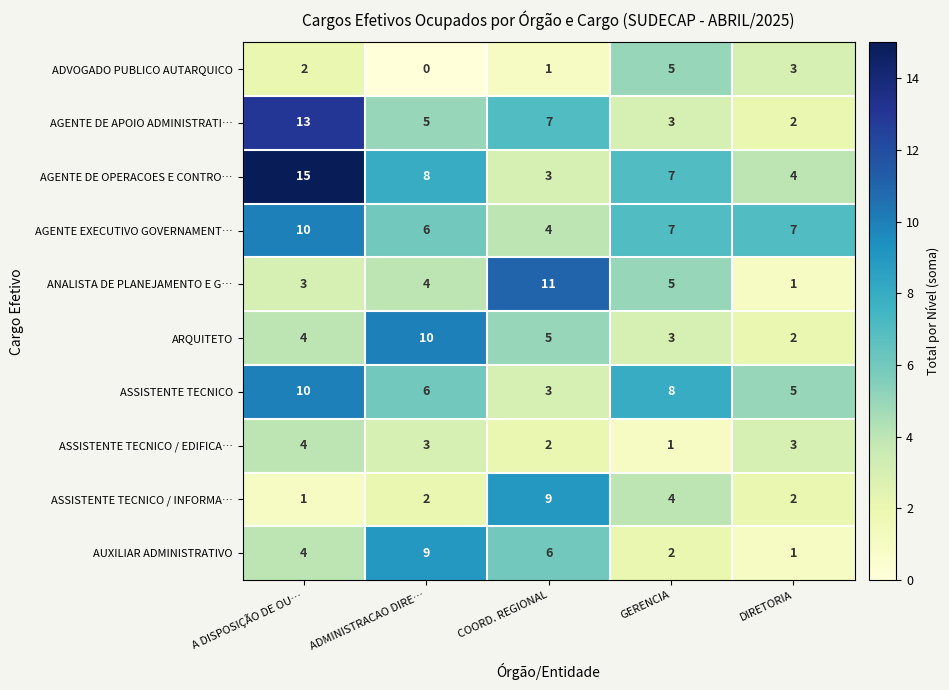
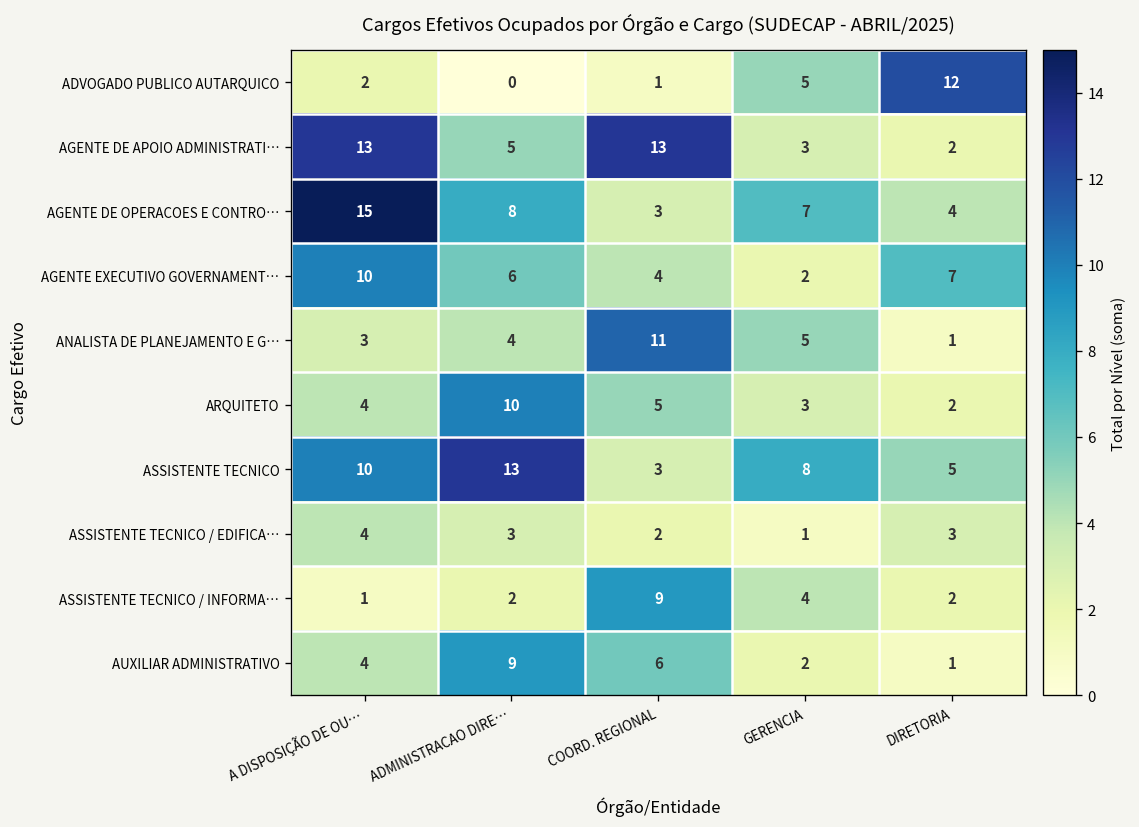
ADVOGADO PUBLICO AUTARQUICO, DIRETORIA: 3 -> 12
AGENTE DE APOIO ADMINISTRATI…, COORD. REGIONAL: 7 -> 13
AGENTE EXECUTIVO GOVERNAMENT…, GERENCIA: 7 -> 2
ASSISTENTE TECNICO, ADMINISTRACAO DIRE…: 6 -> 13
